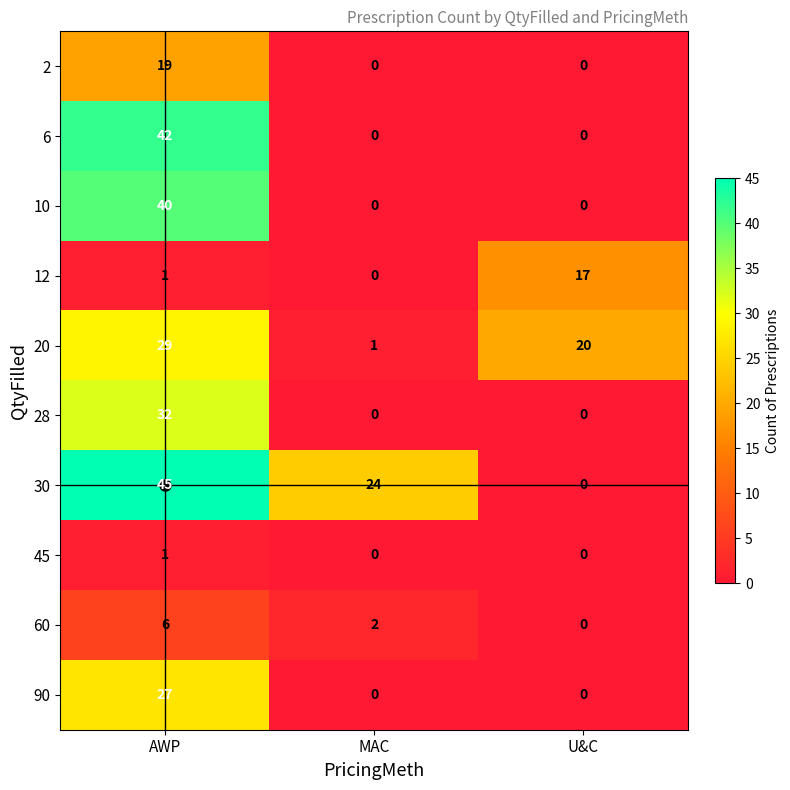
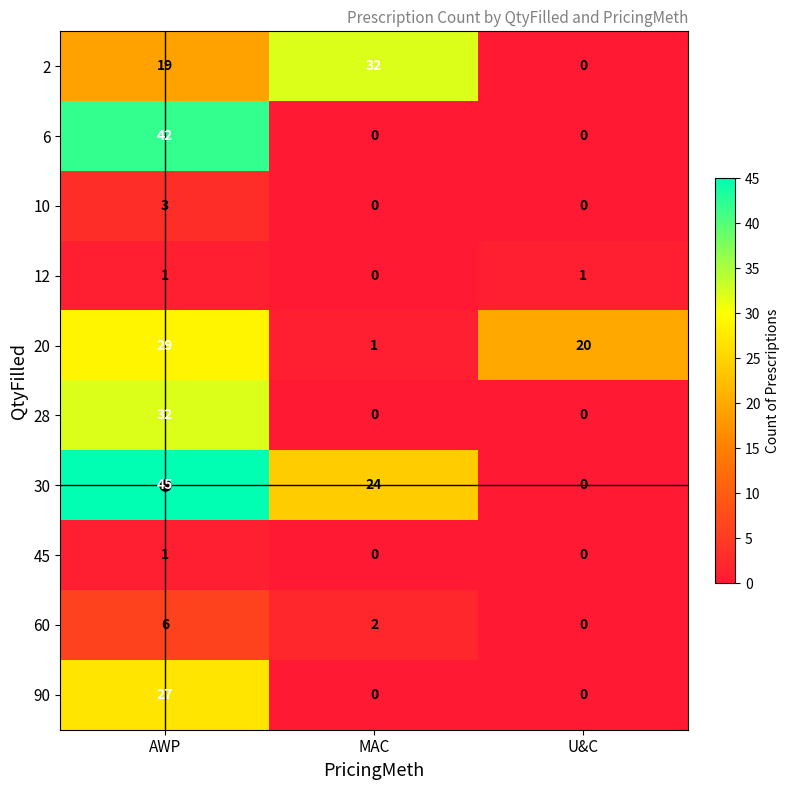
2, MAC: 0 -> 32
10, AWP: 40 -> 3
12, U&C: 17 -> 1
